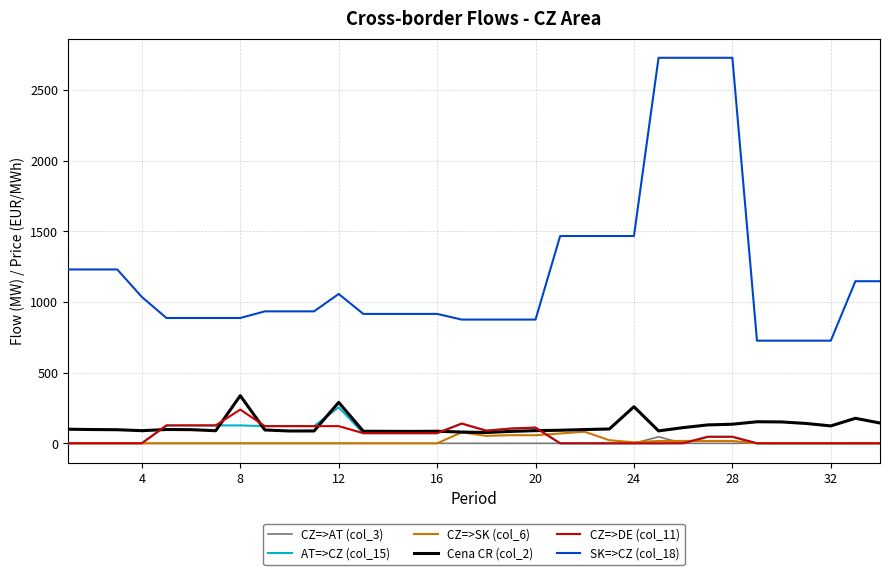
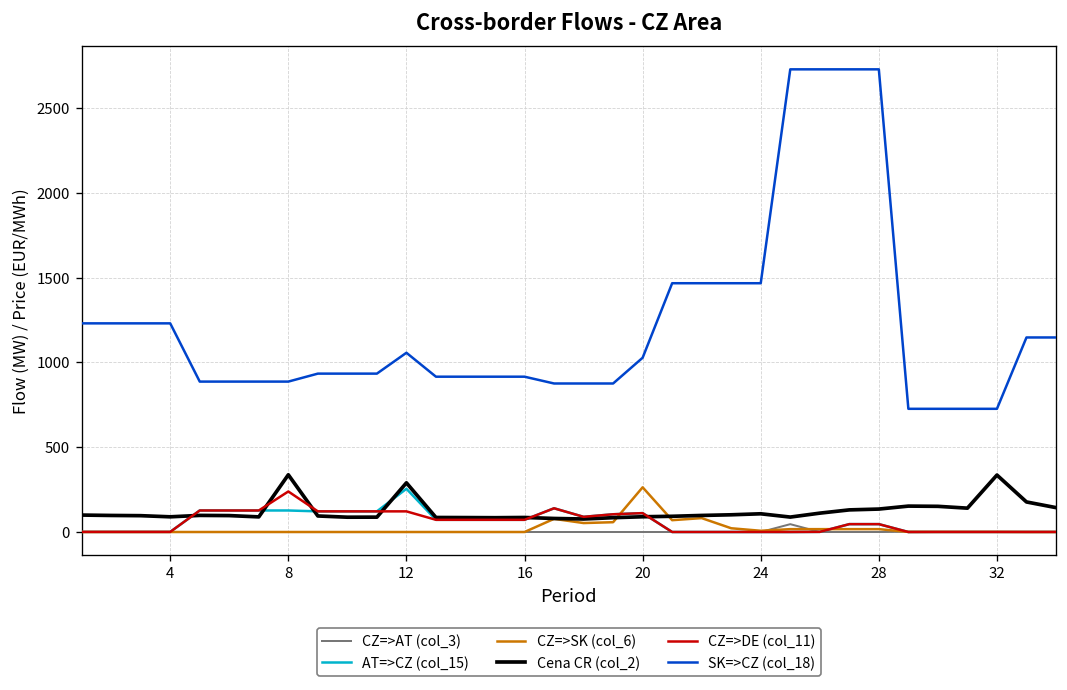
SK=>CZ (col_18), 4: 1040 -> 1230
CZ=>SK (col_6), 20: 60 -> 260
SK=>CZ (col_18), 20: 880 -> 1030
Cena CR (col_2), 24: 260 -> 110
Cena CR (col_2), 32: 120 -> 340
